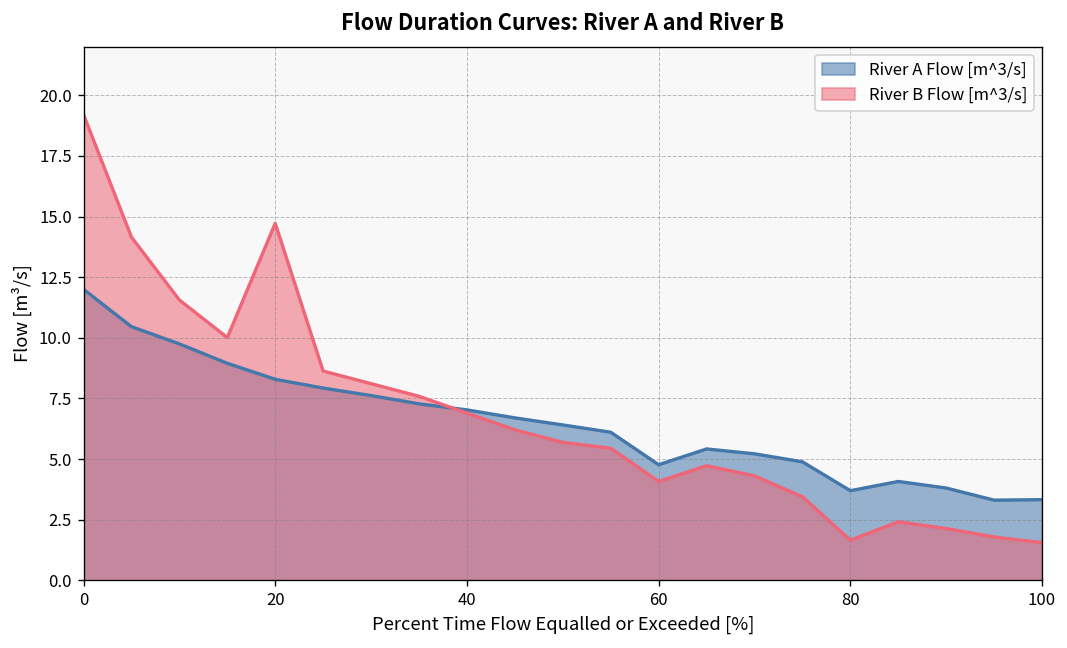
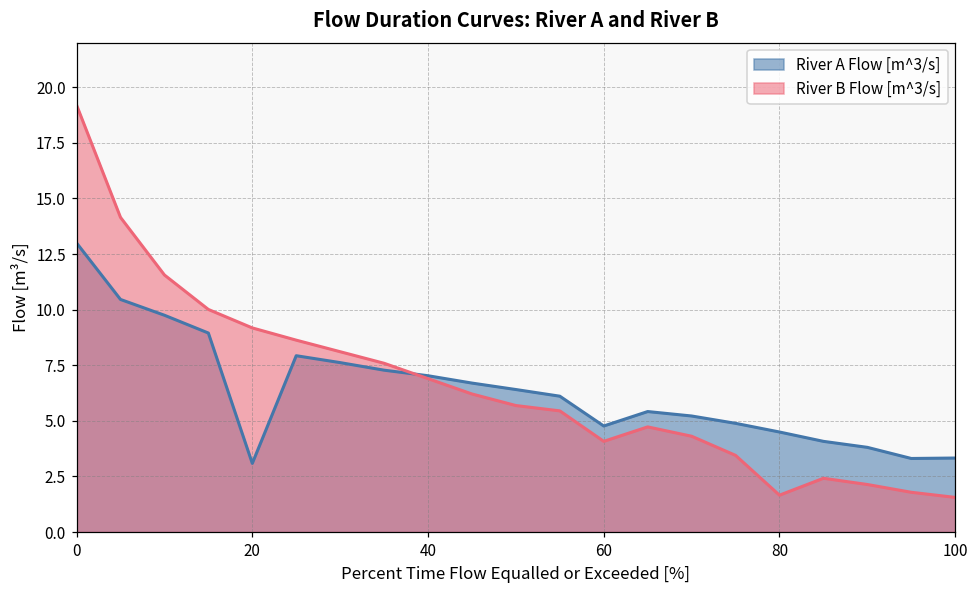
River A Flow [m^3/s], 0: 12 -> 13
River A Flow [m^3/s], 20: 8.3 -> 3.1
River B Flow [m^3/s], 20: 14.7 -> 9.2
River A Flow [m^3/s], 80: 3.7 -> 4.5
